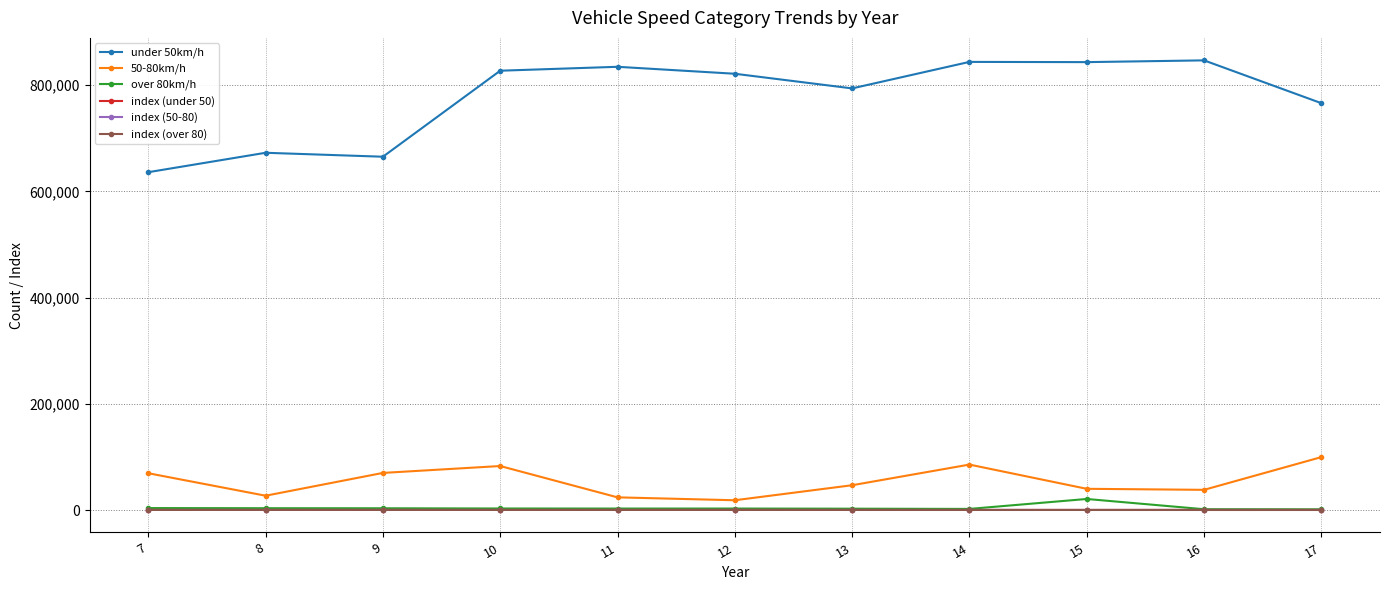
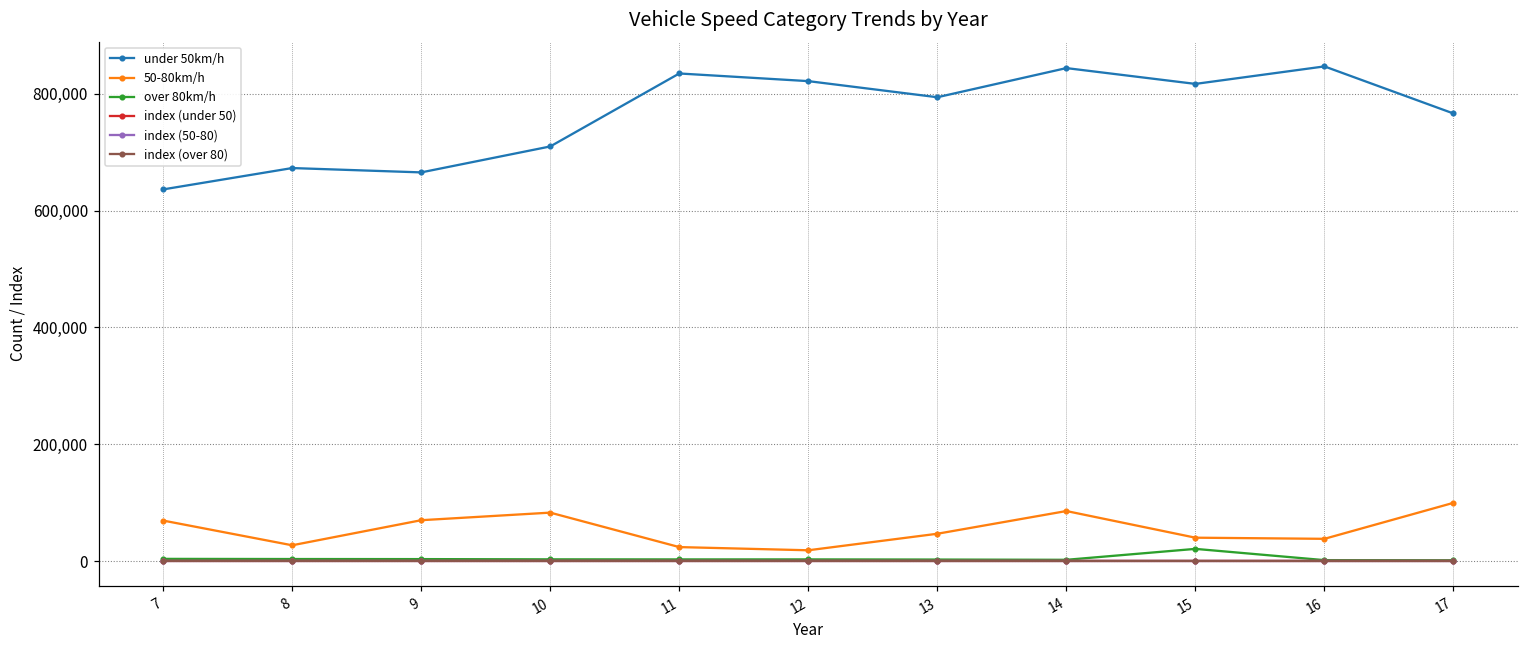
under 50km/h, 10: 830,000 -> 710,000
under 50km/h, 15: 840,000 -> 820,000
